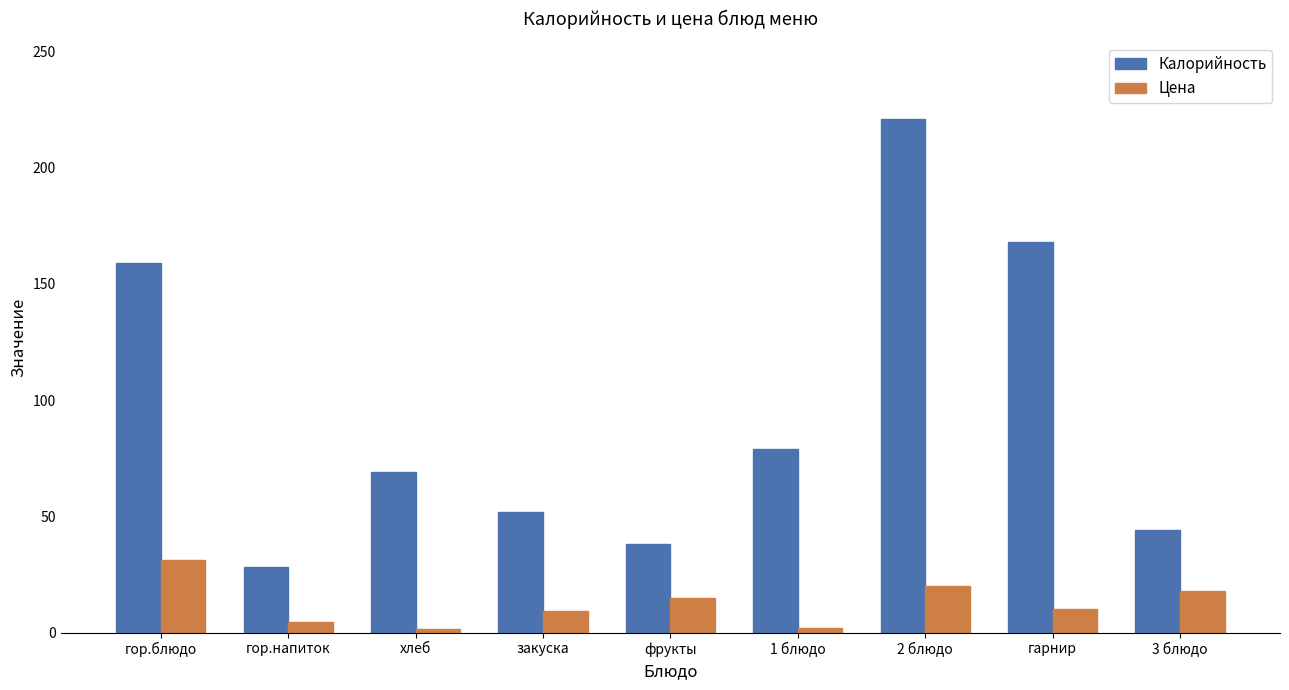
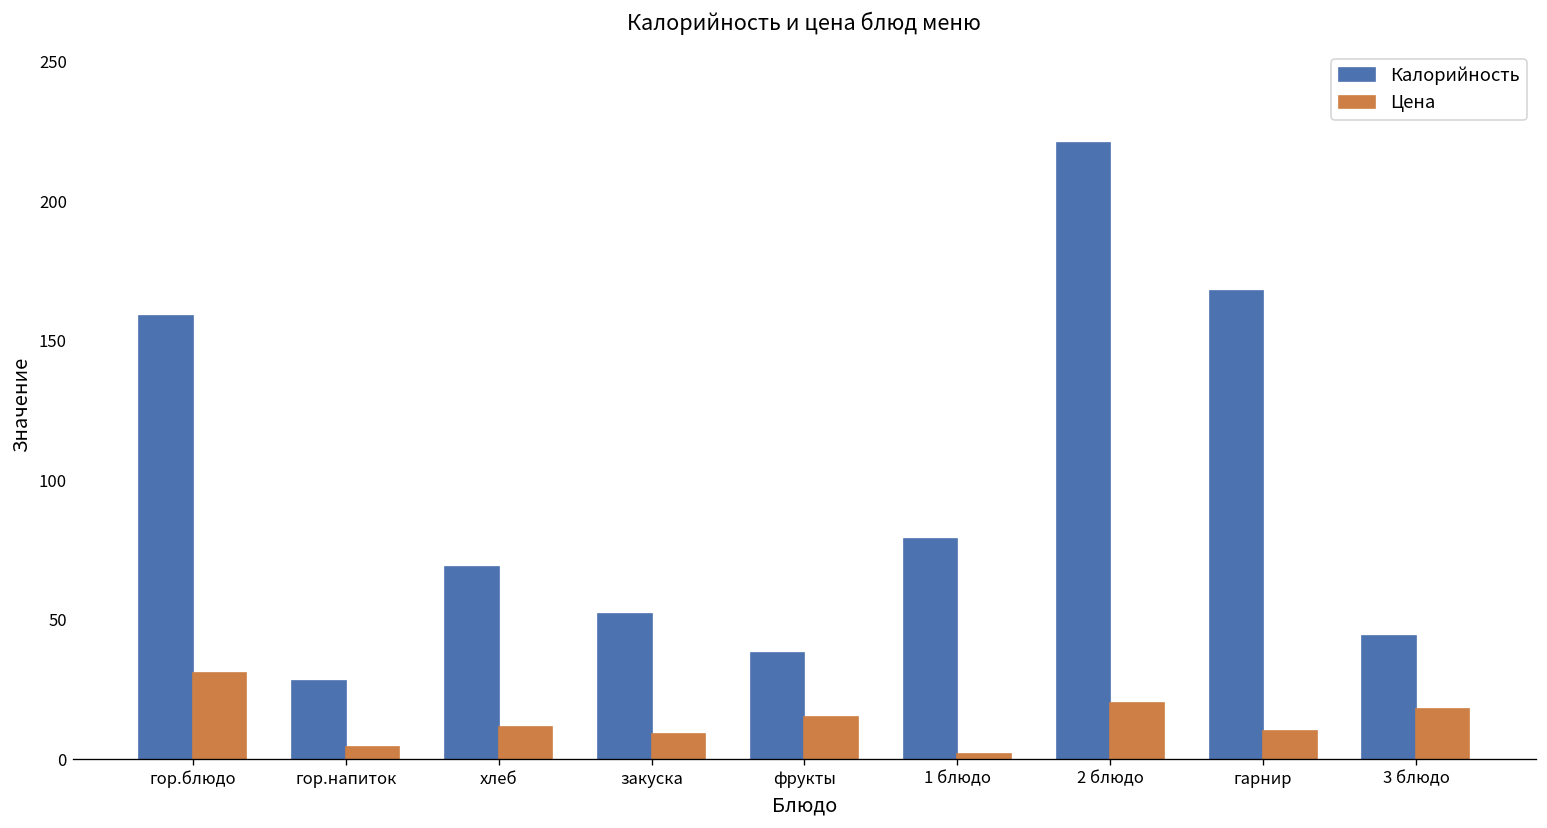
Цена, хлеб: 2 -> 12
